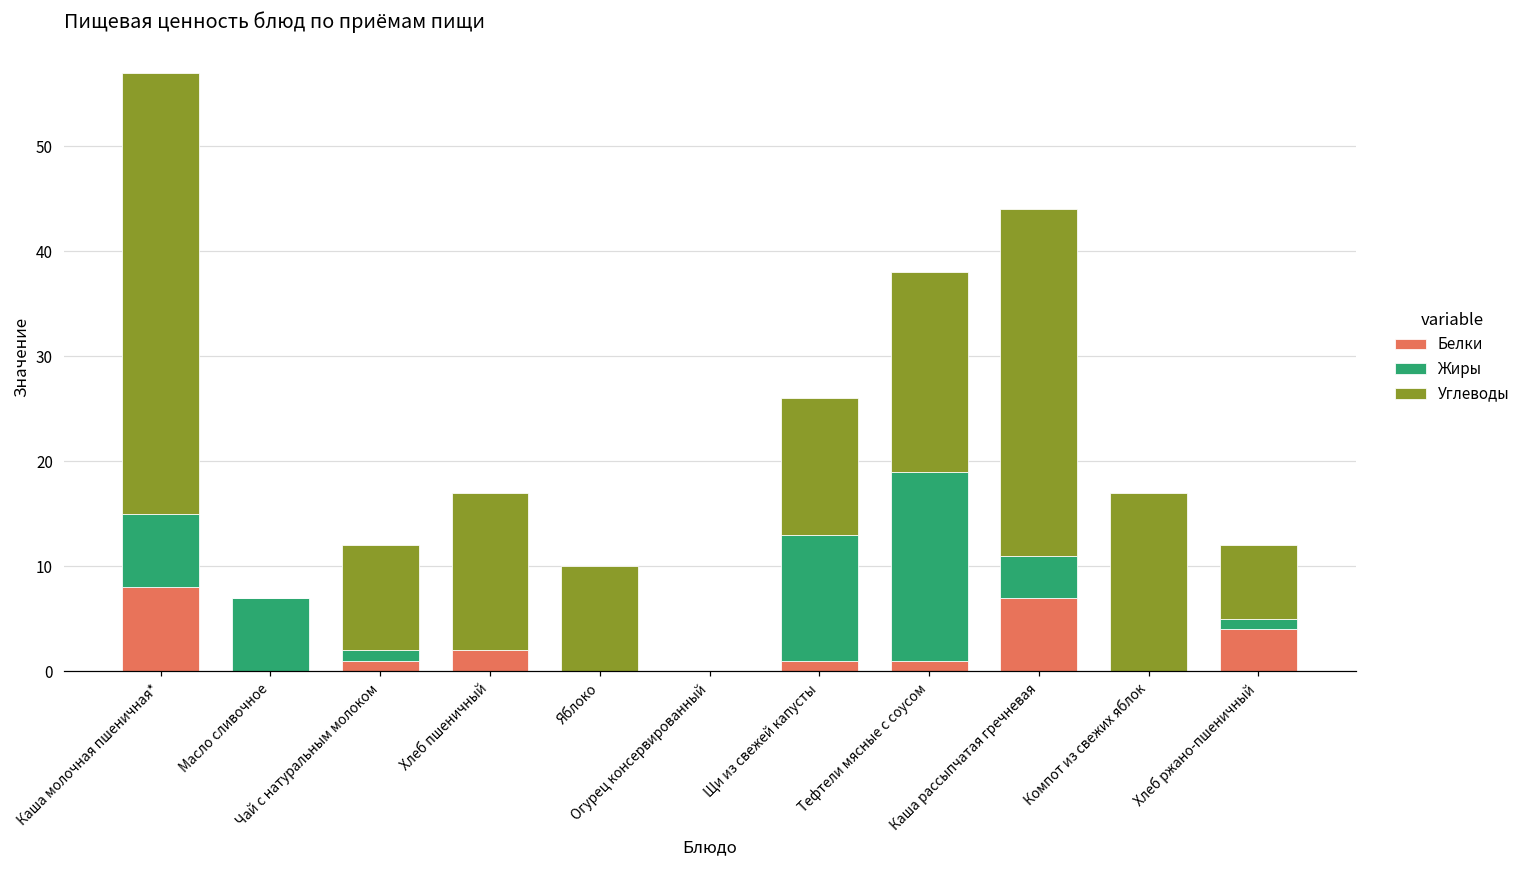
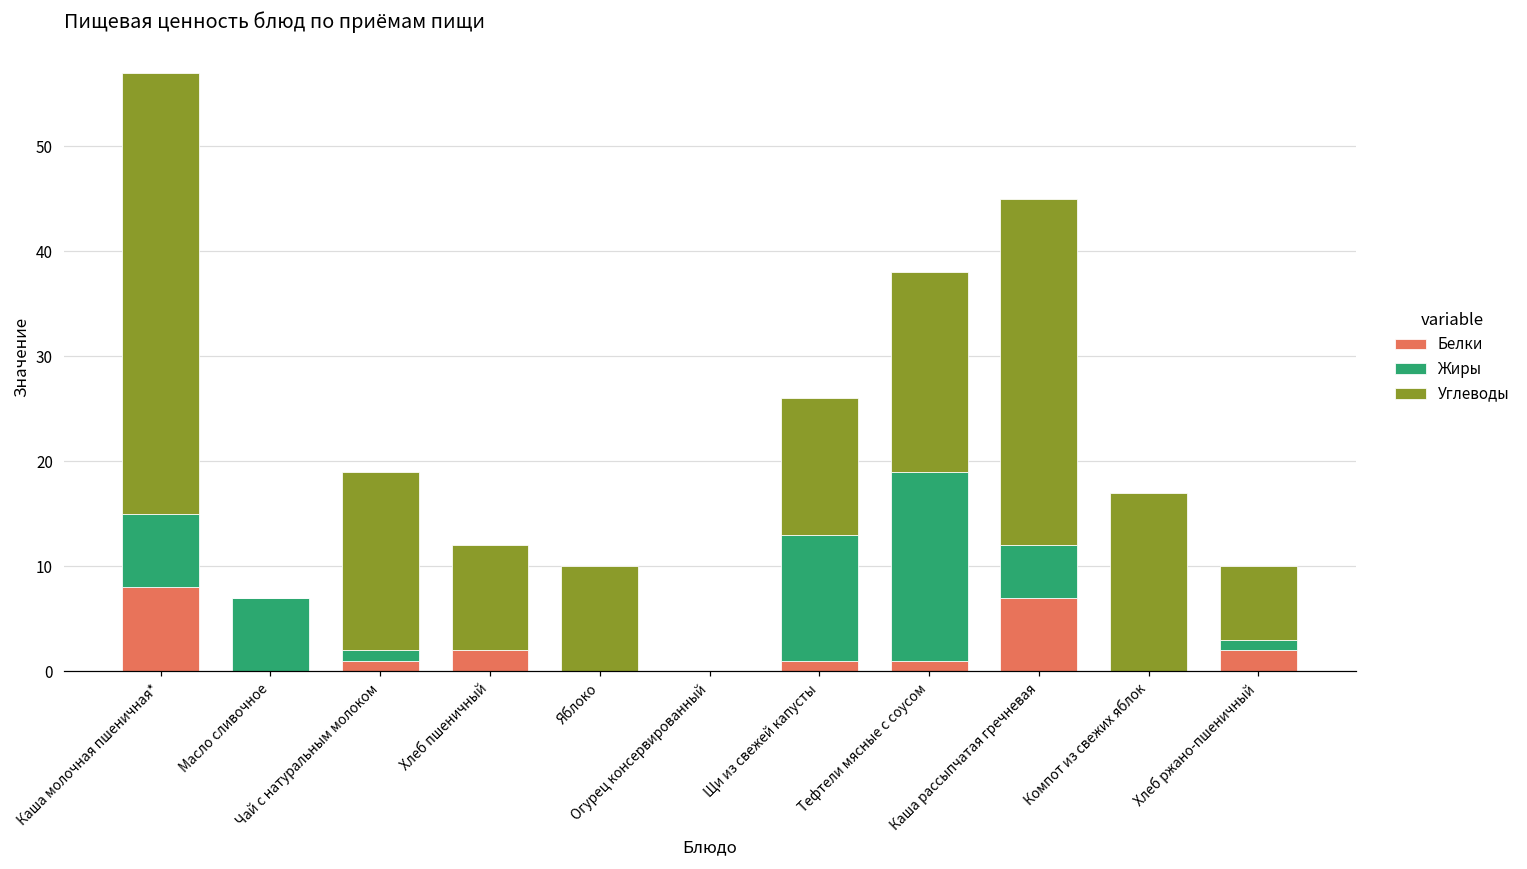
Углеводы, Чай с натуральным молоком: 10 -> 17
Углеводы, Хлеб пшеничный: 15 -> 10
Жиры, Каша рассыпчатая гречневая: 4 -> 5
Белки, Хлеб ржано-пшеничный: 4 -> 2
